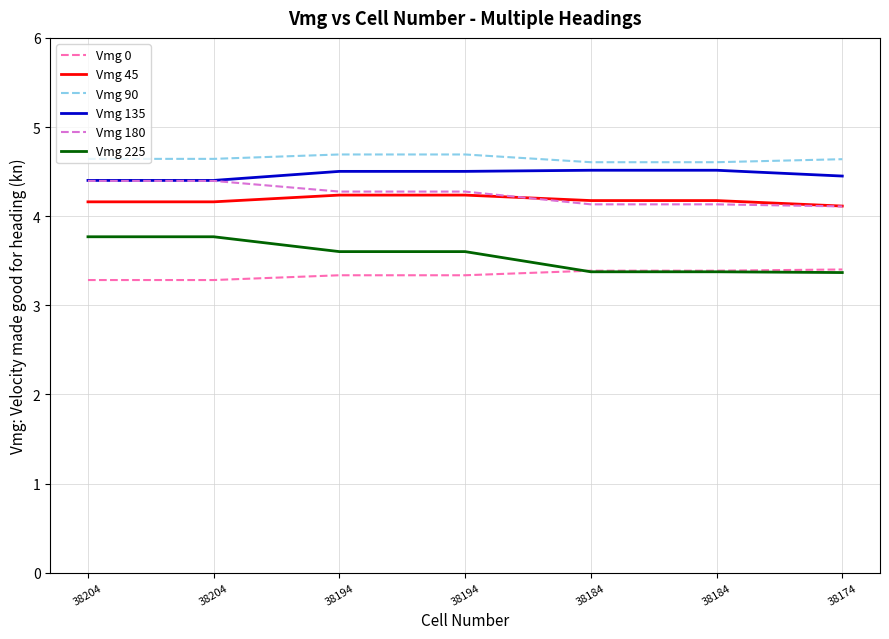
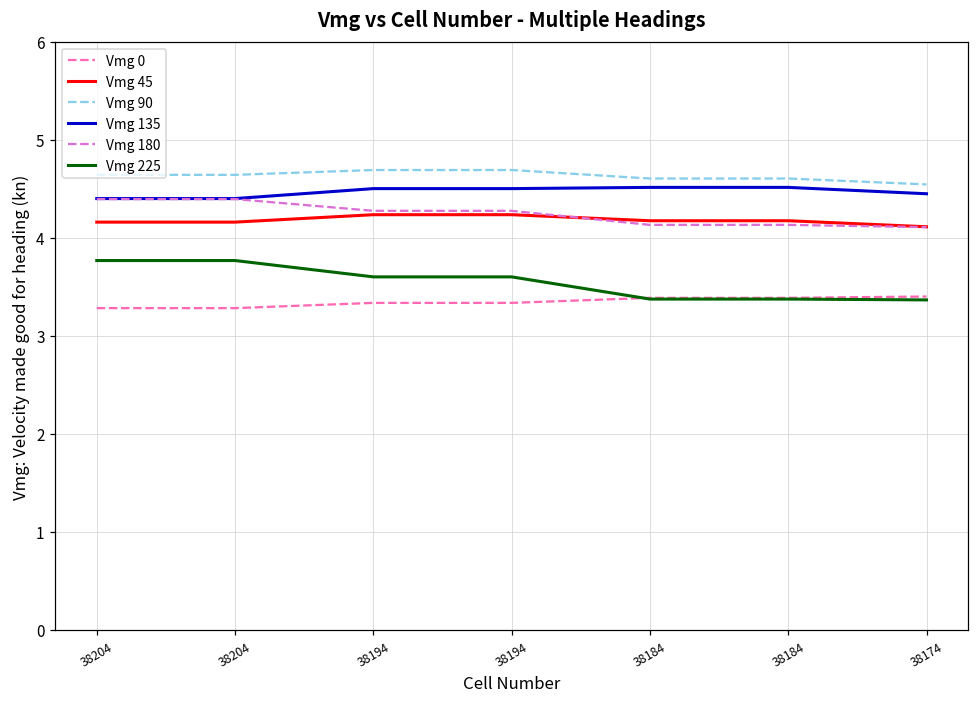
Vmg 90, 38174: 4.6 -> 4.5
